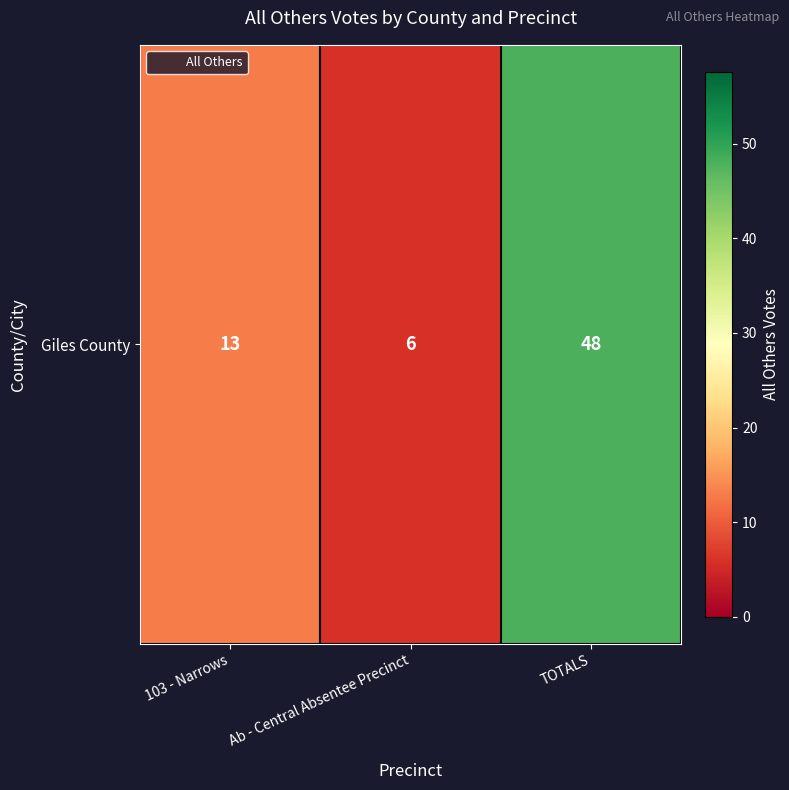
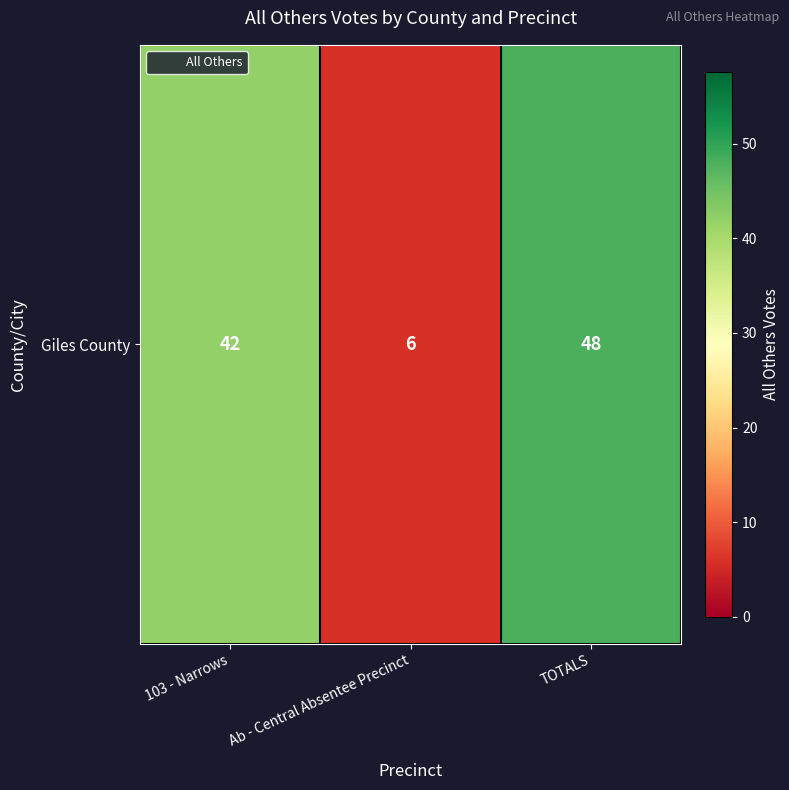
Giles County, 103 - Narrows: 13 -> 42
